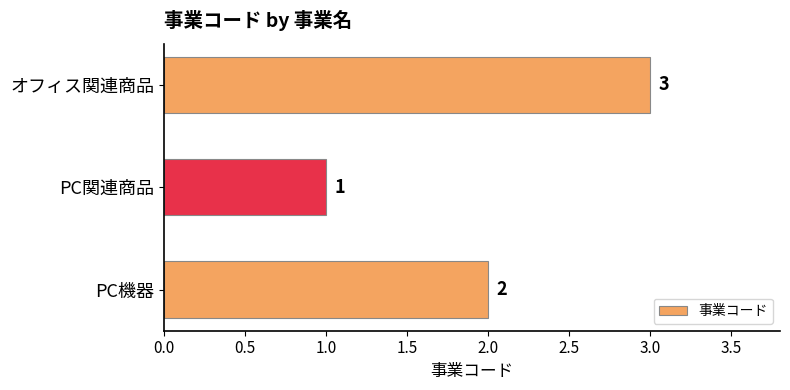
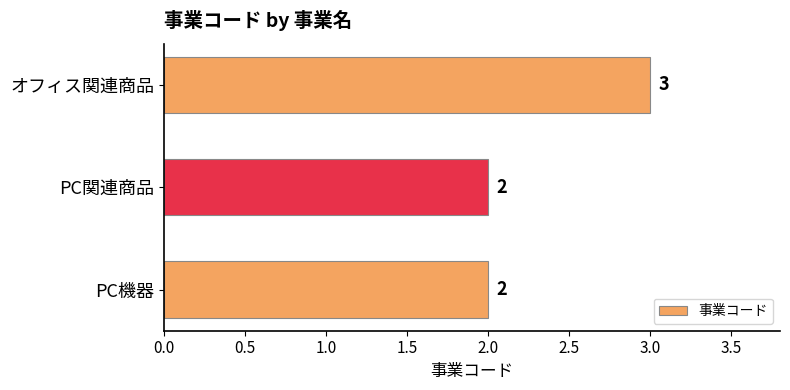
PC関連商品: 1 -> 2
